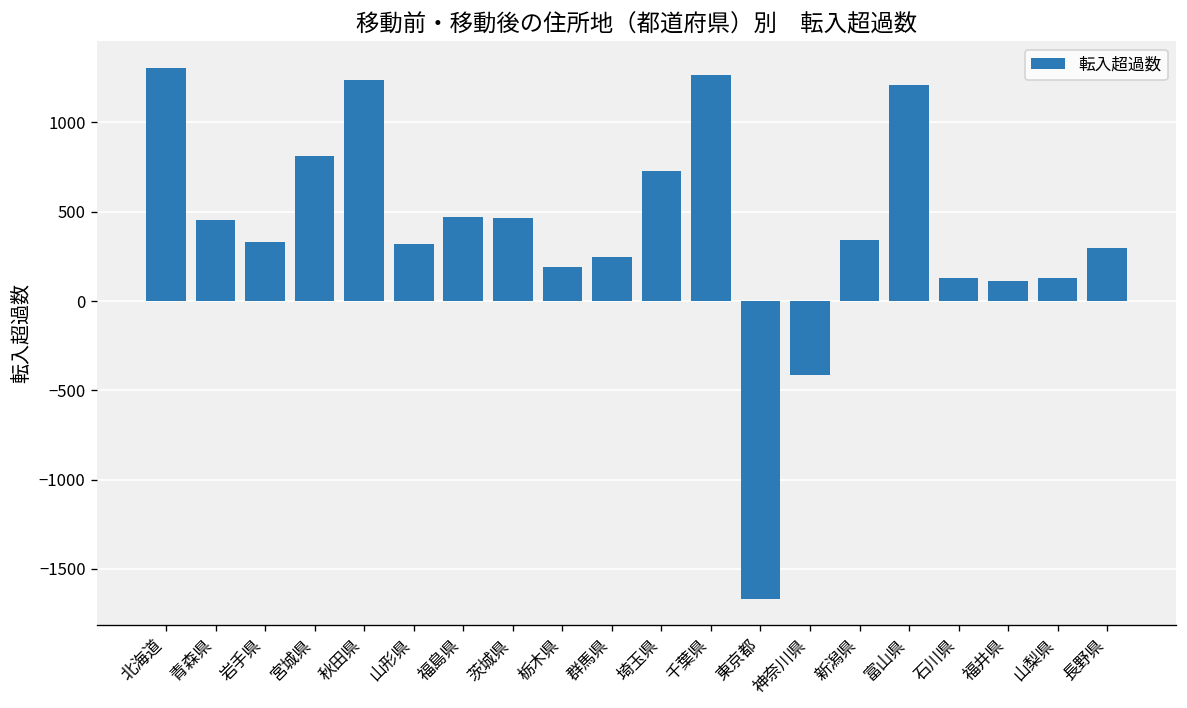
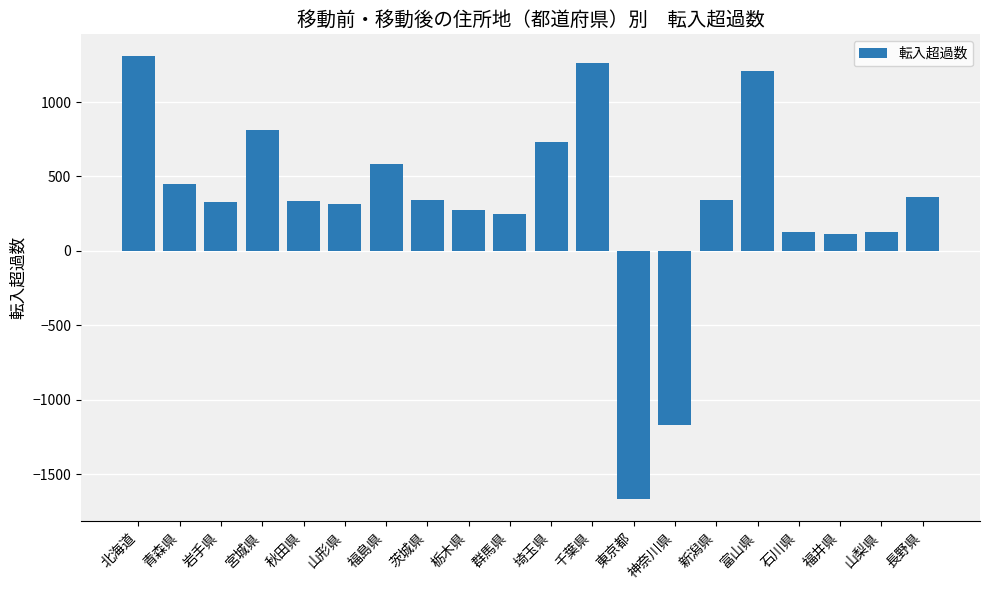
秋田県: 1240 -> 330
福島県: 470 -> 580
茨城県: 460 -> 340
栃木県: 190 -> 280
神奈川県: -410 -> -1170
長野県: 300 -> 360
